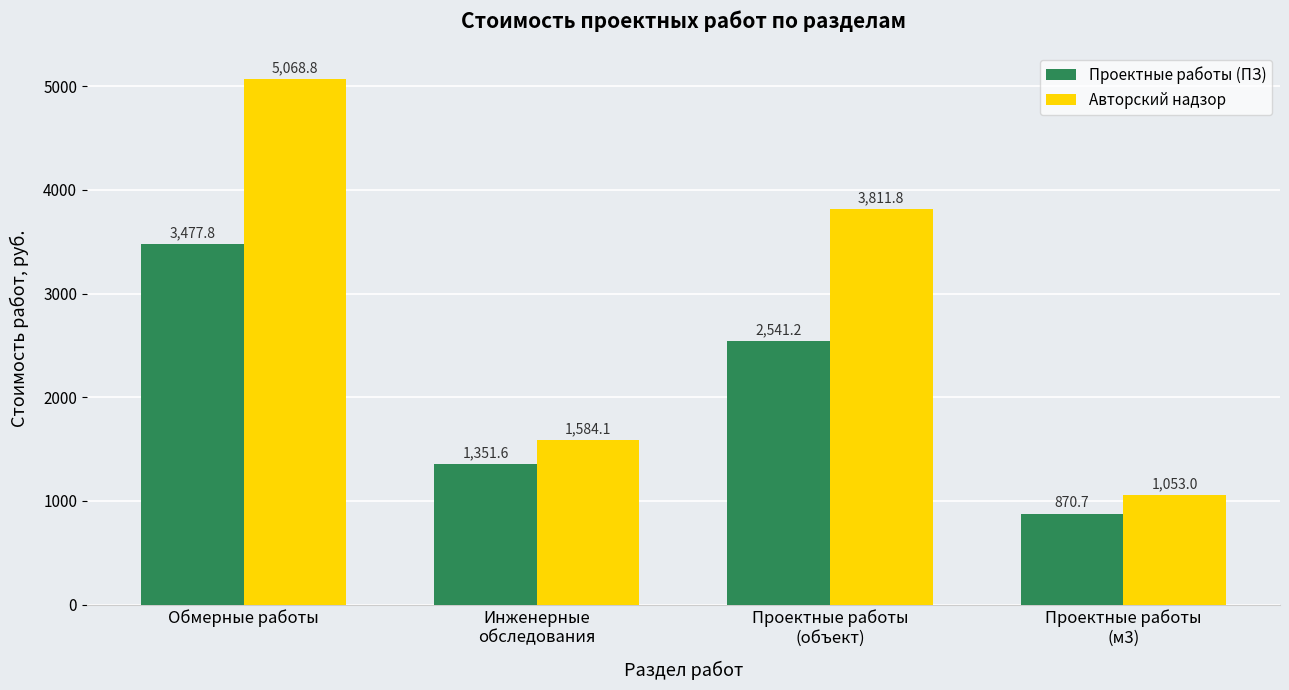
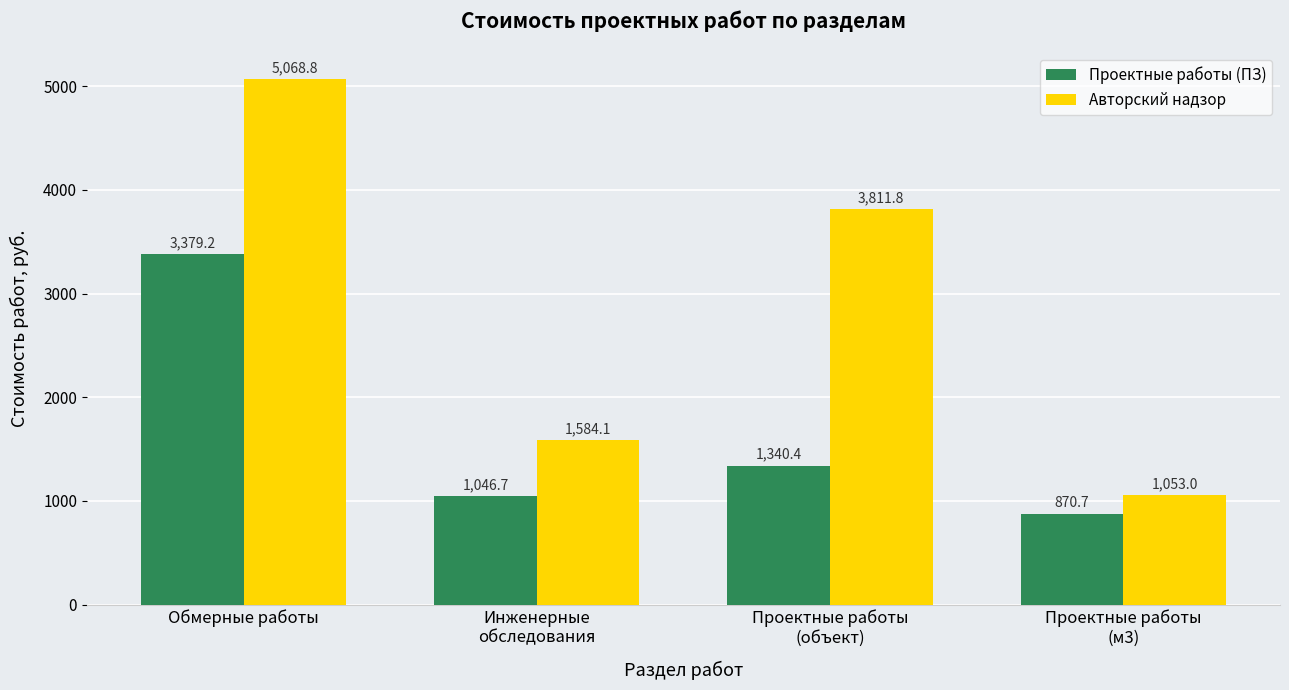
Проектные работы (ПЗ), Обмерные работы: 3,477.8 -> 3,379.2
Проектные работы (ПЗ), Инженерные обследования: 1,351.6 -> 1,046.7
Проектные работы (ПЗ), Проектные работы (объект): 2,541.2 -> 1,340.4
